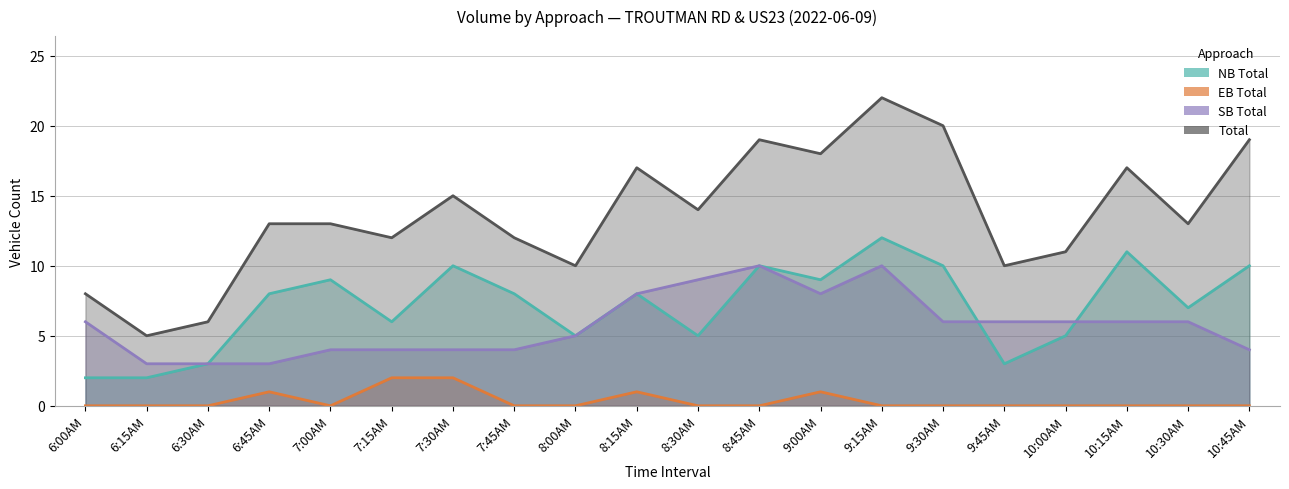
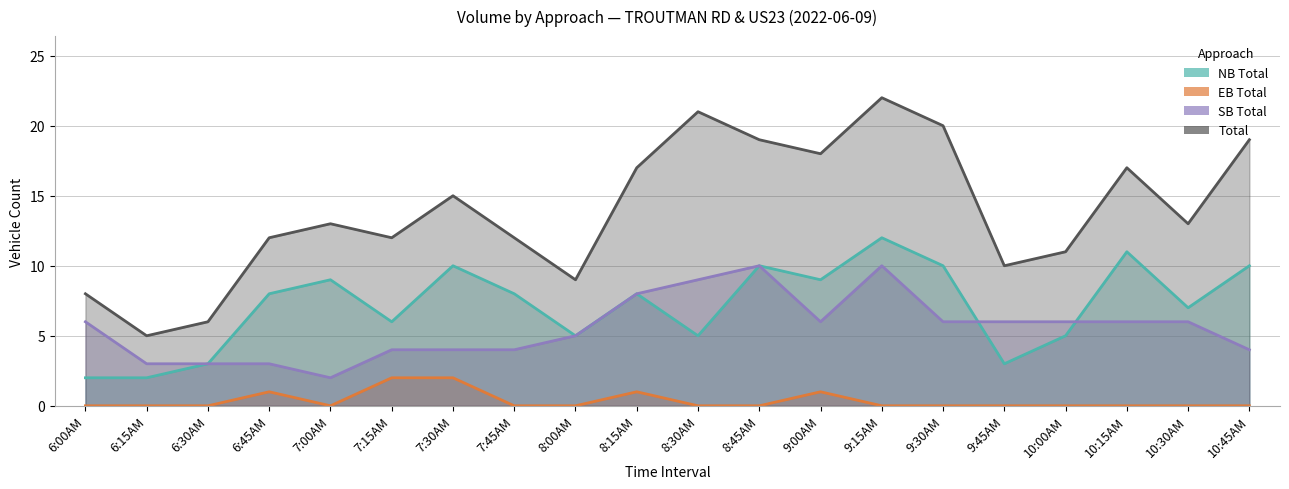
Total, 6:45AM: 13 -> 12
SB Total, 7:00AM: 4 -> 2
Total, 8:00AM: 10 -> 9
Total, 8:30AM: 14 -> 21
SB Total, 9:00AM: 8 -> 6
